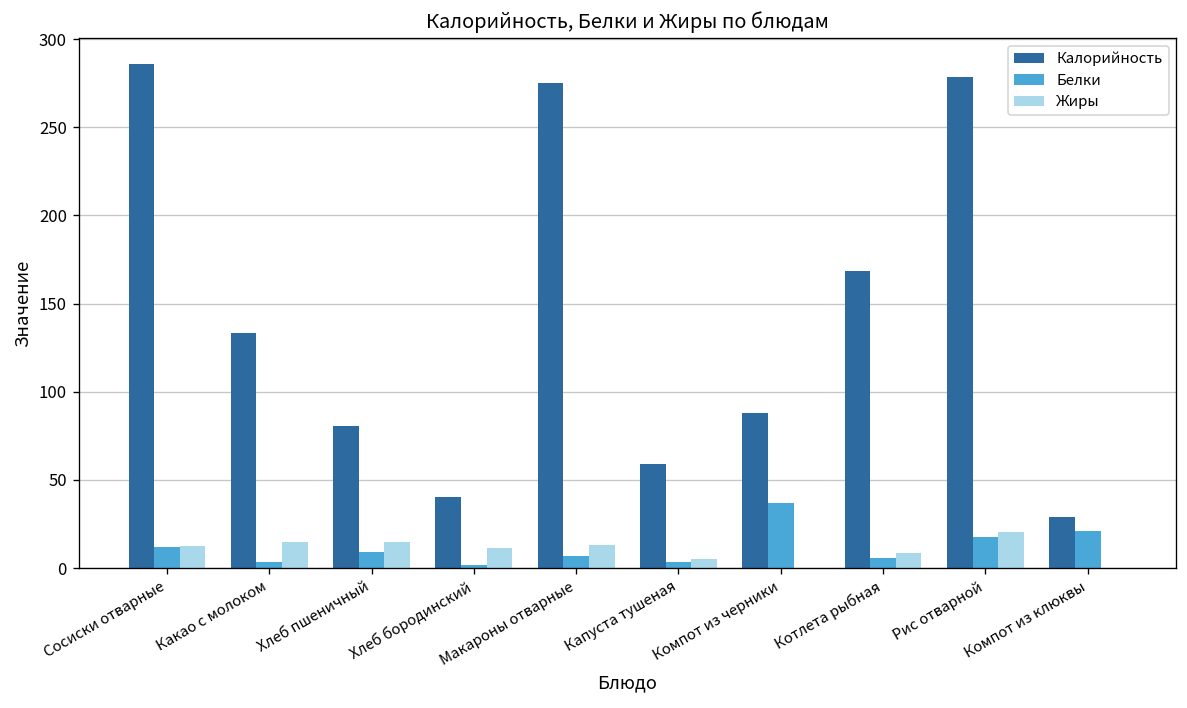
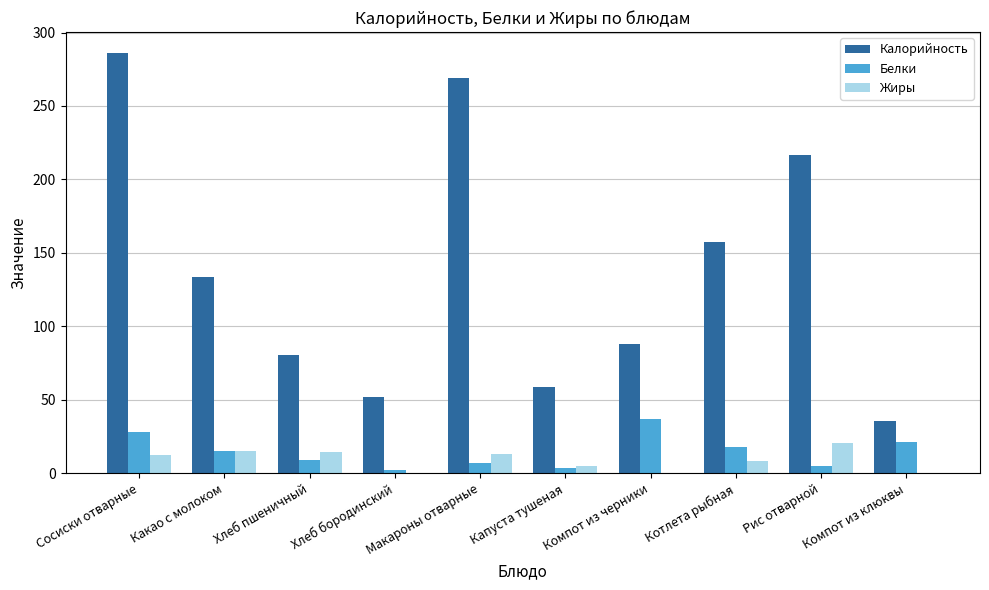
Белки, Сосиски отварные: 12 -> 28
Белки, Какао с молоком: 4 -> 15
Калорийность, Хлеб бородинский: 40 -> 52
Жиры, Хлеб бородинский: 11 -> 0
Калорийность, Макароны отварные: 275 -> 269
Калорийность, Котлета рыбная: 169 -> 157
Белки, Котлета рыбная: 6 -> 18
Калорийность, Рис отварной: 278 -> 217
Белки, Рис отварной: 17 -> 5
Калорийность, Компот из клюквы: 29 -> 35
